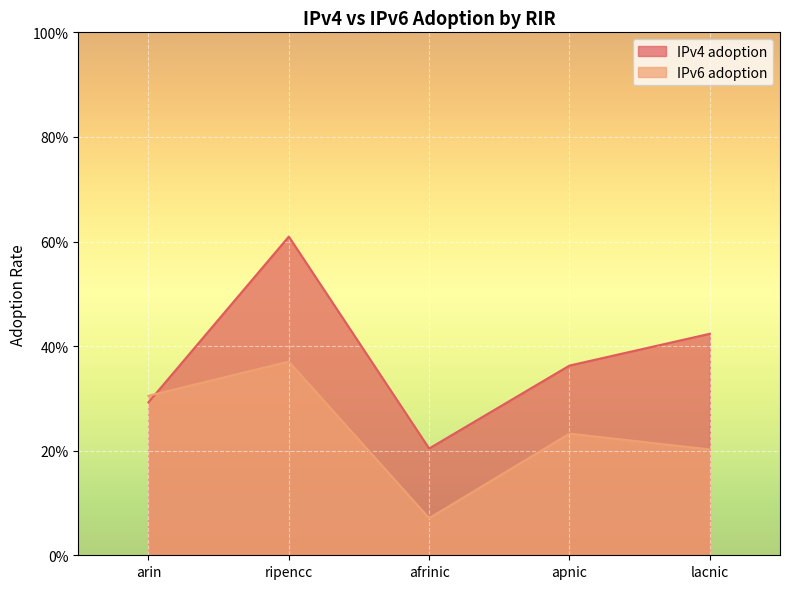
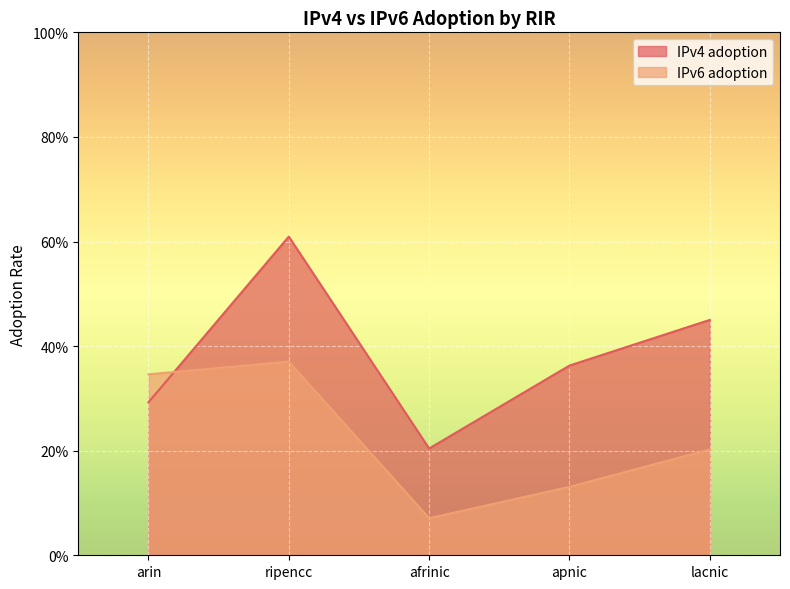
IPv6 adoption, arin: 31% -> 35%
IPv6 adoption, apnic: 23% -> 13%
IPv4 adoption, lacnic: 42% -> 45%
